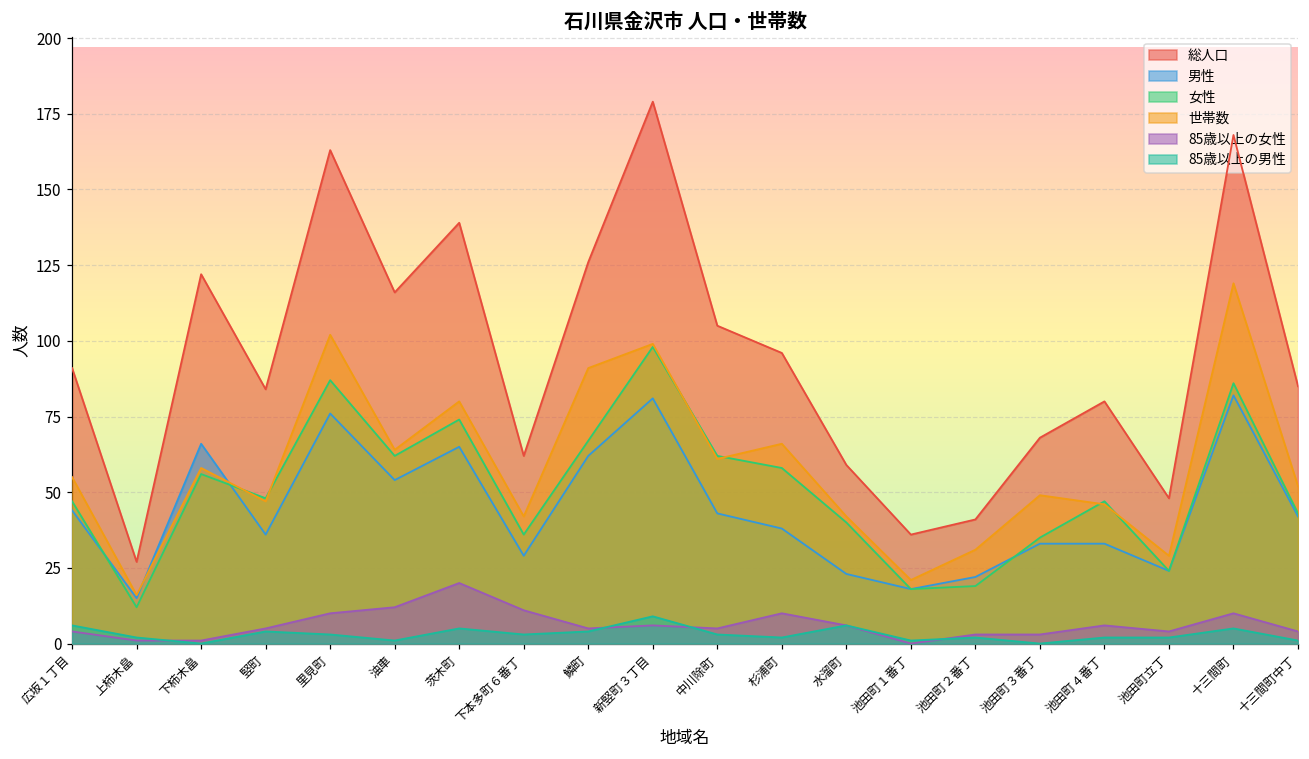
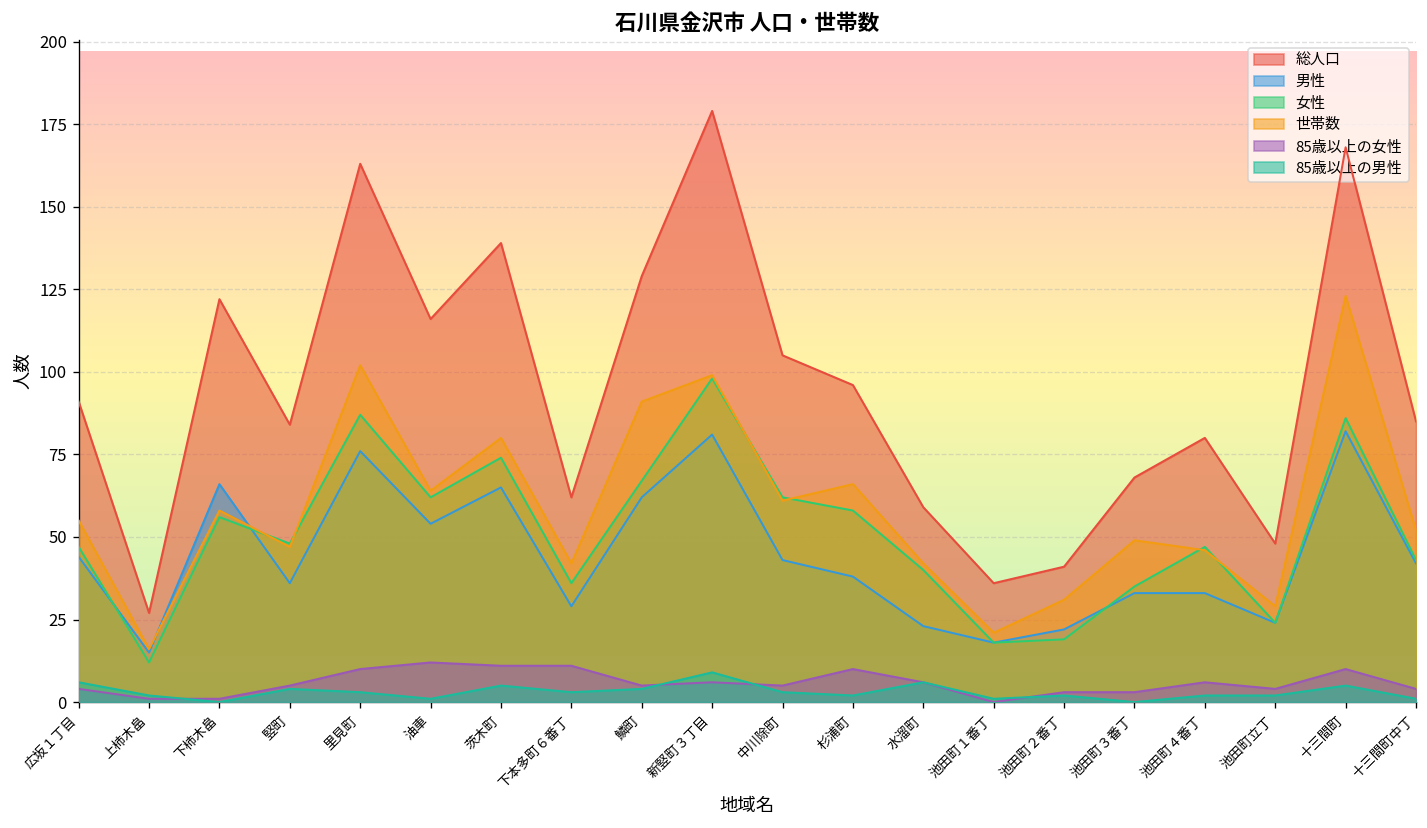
85歳以上の女性, 茨木町: 20 -> 11
総人口, 鱗町: 126 -> 129
世帯数, 十三間町: 119 -> 123
